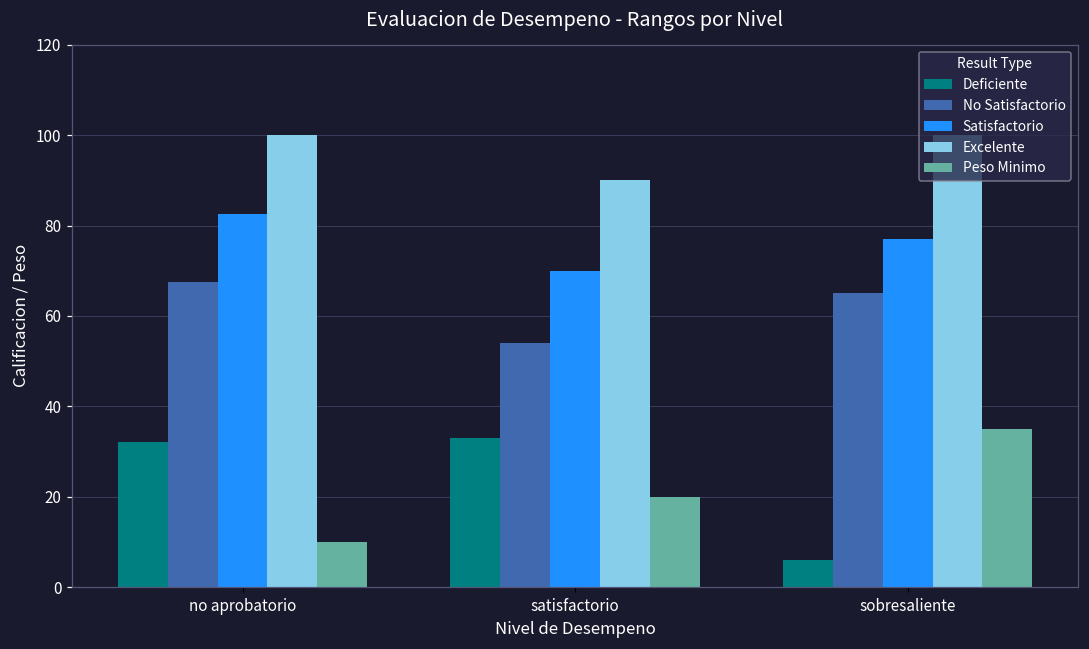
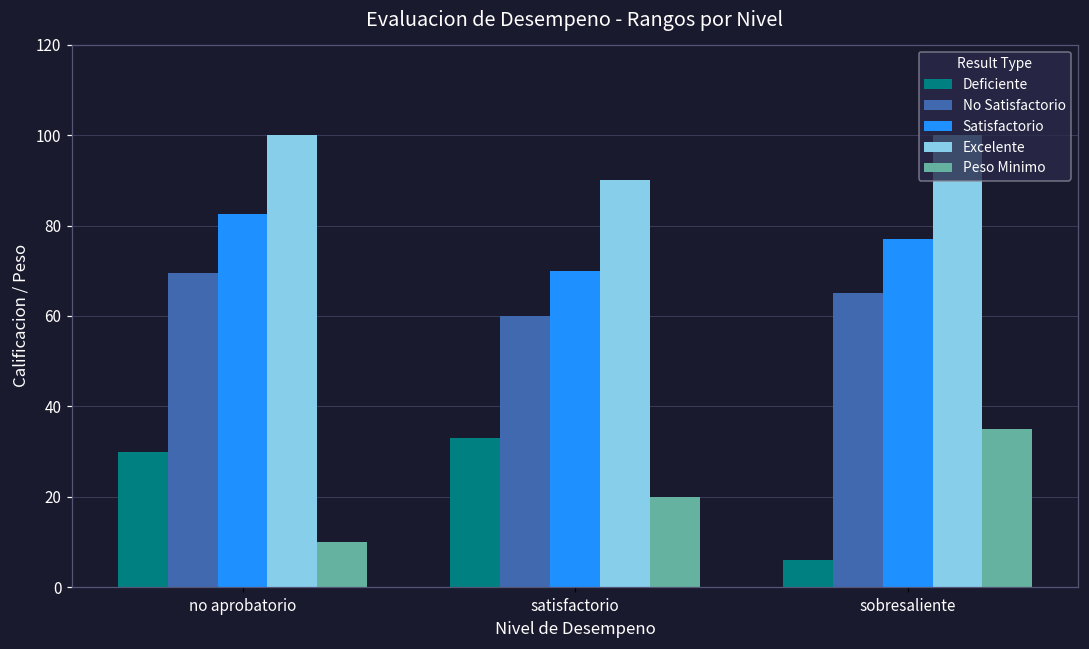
Deficiente, no aprobatorio: 32 -> 30
No Satisfactorio, no aprobatorio: 67 -> 70
No Satisfactorio, satisfactorio: 54 -> 60
